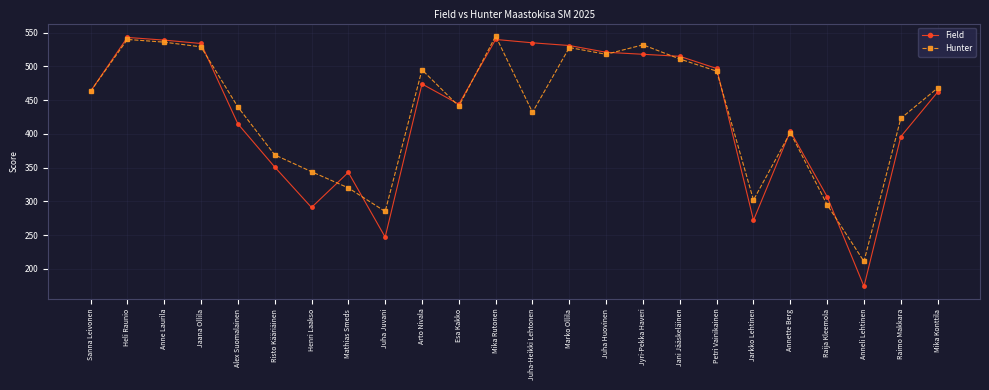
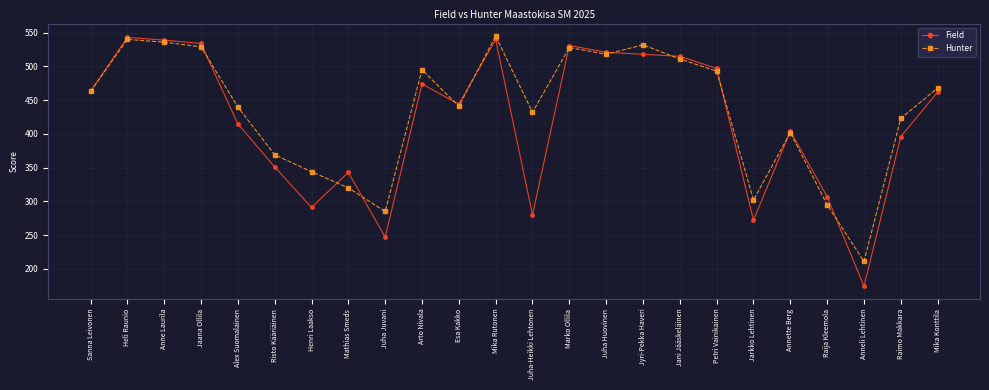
Field, Juha-Heikki Lehtonen: 540 -> 280
